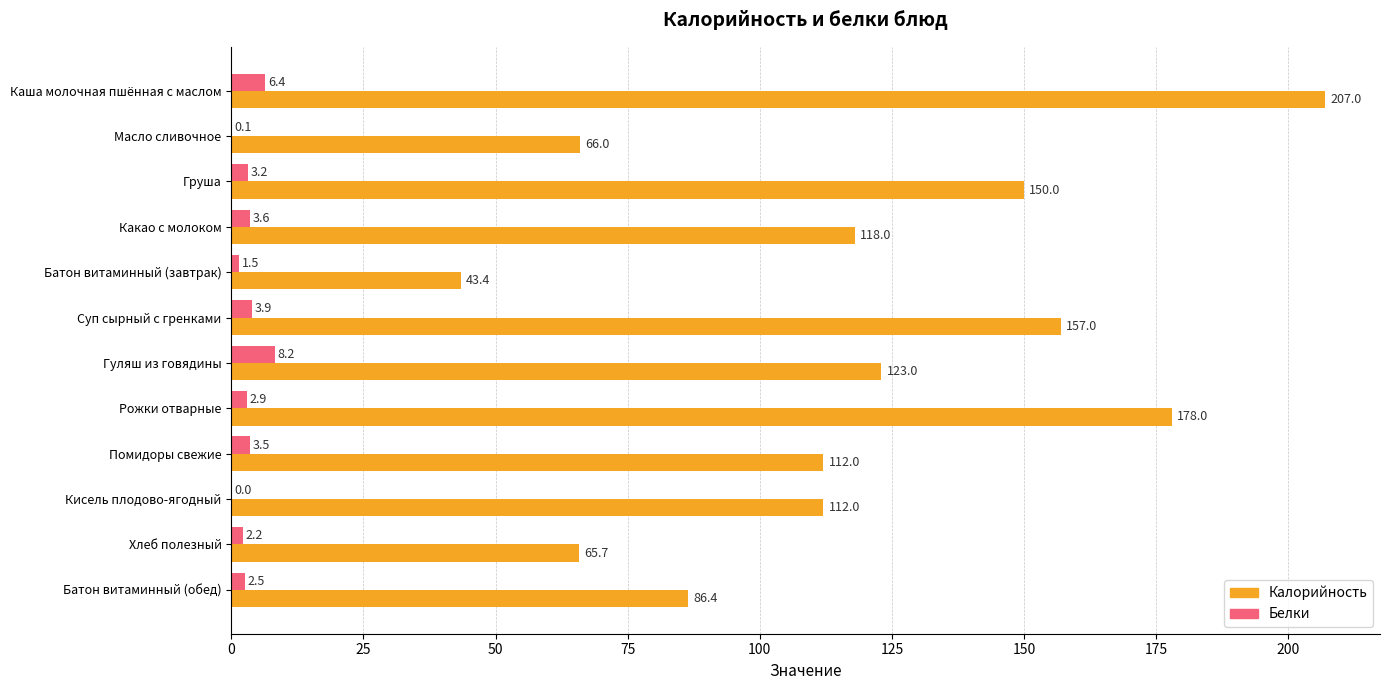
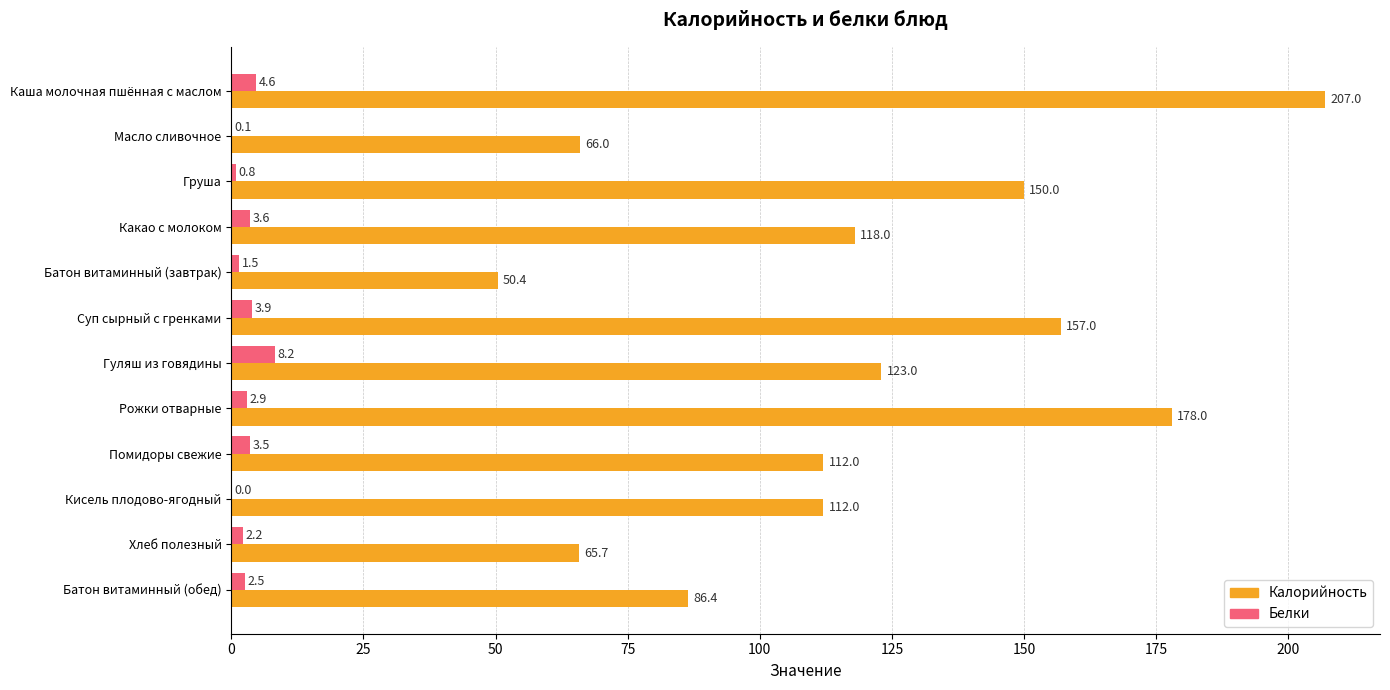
Белки, Каша молочная пшённая с маслом: 6.4 -> 4.6
Белки, Груша: 3.2 -> 0.8
Калорийность, Батон витаминный (завтрак): 43.4 -> 50.4
